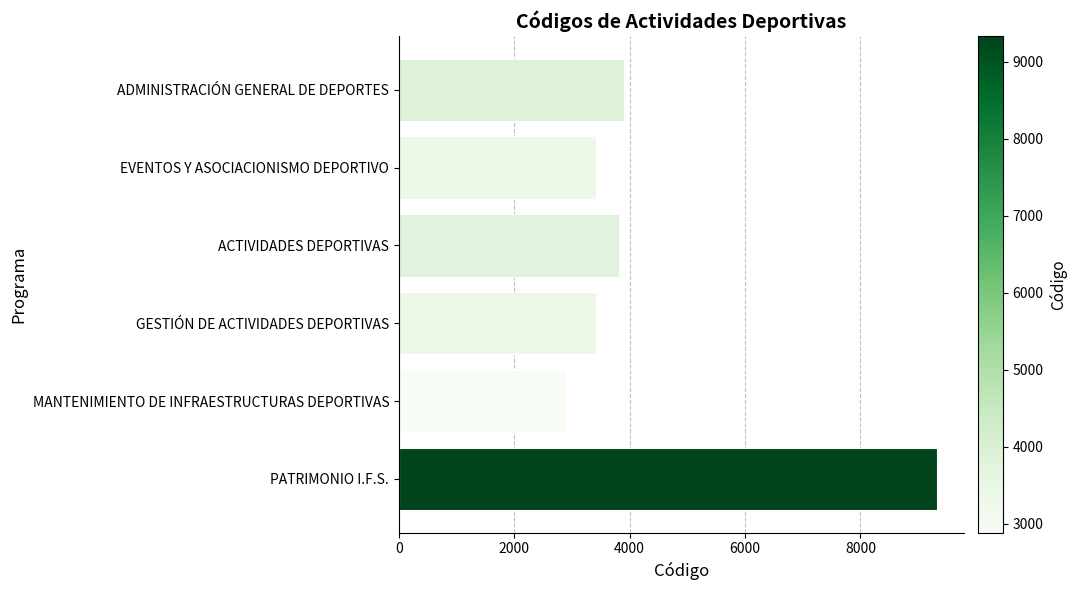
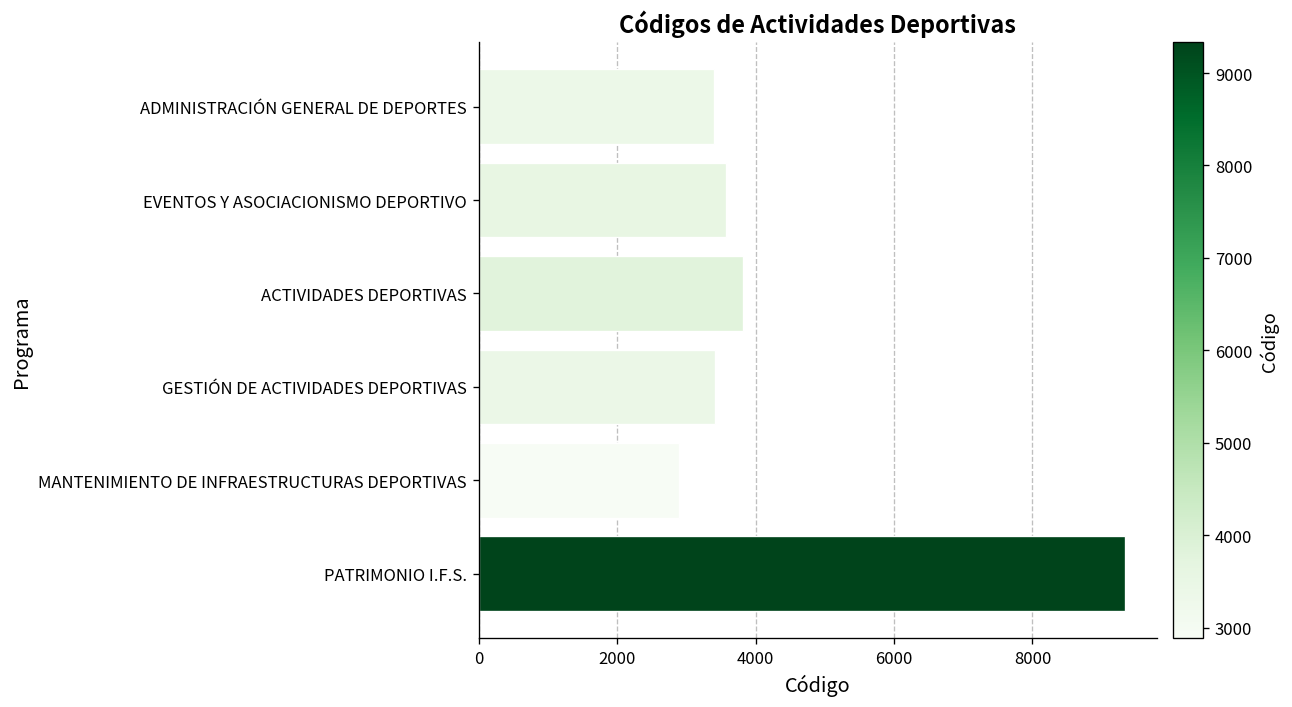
ADMINISTRACIÓN GENERAL DE DEPORTES: 3900 -> 3400
EVENTOS Y ASOCIACIONISMO DEPORTIVO: 3400 -> 3600
